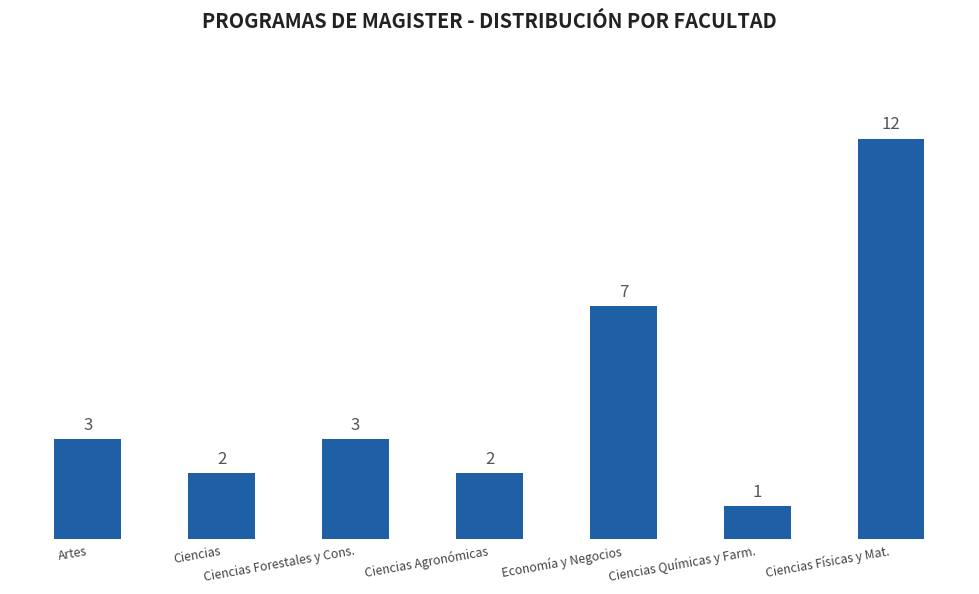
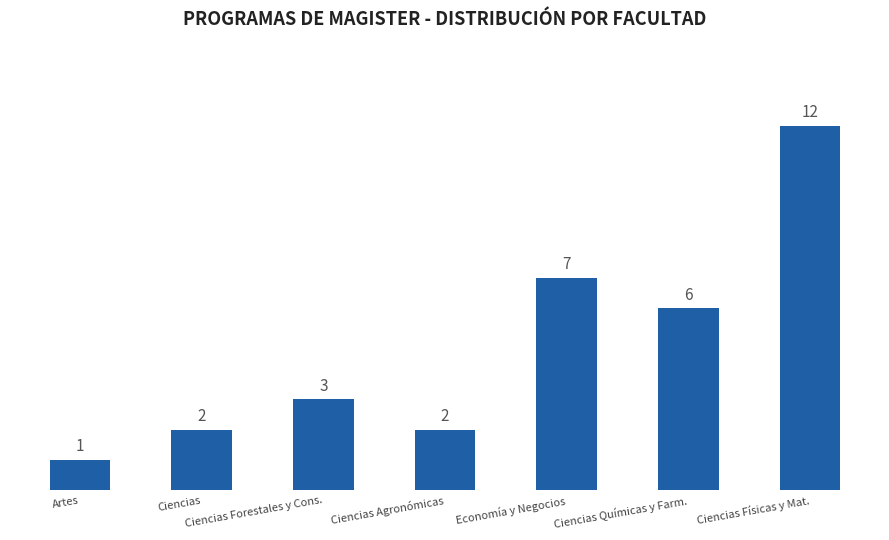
Artes: 3 -> 1
Ciencias Químicas y Farm.: 1 -> 6
